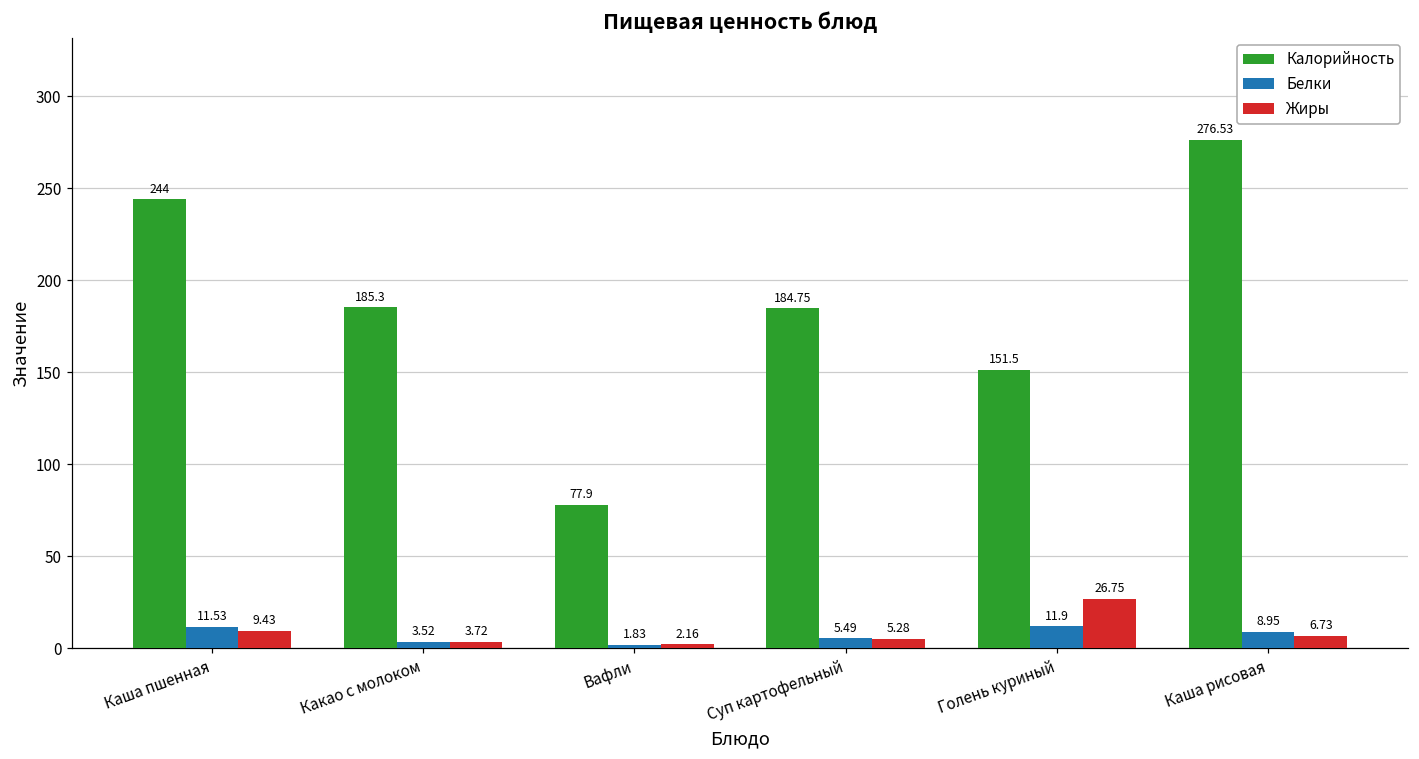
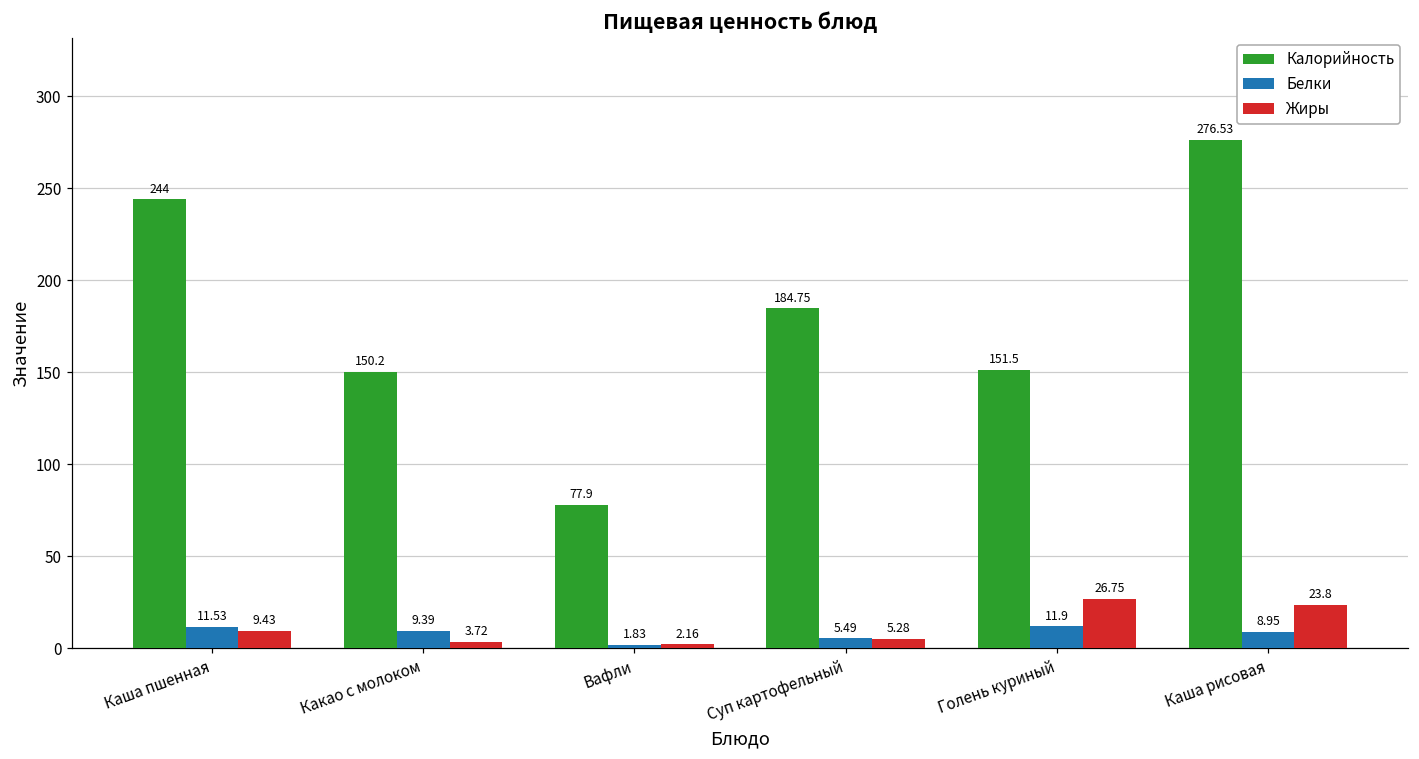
Калорийность, Какао с молоком: 185.3 -> 150.2
Белки, Какао с молоком: 3.52 -> 9.39
Жиры, Каша рисовая: 6.73 -> 23.8
